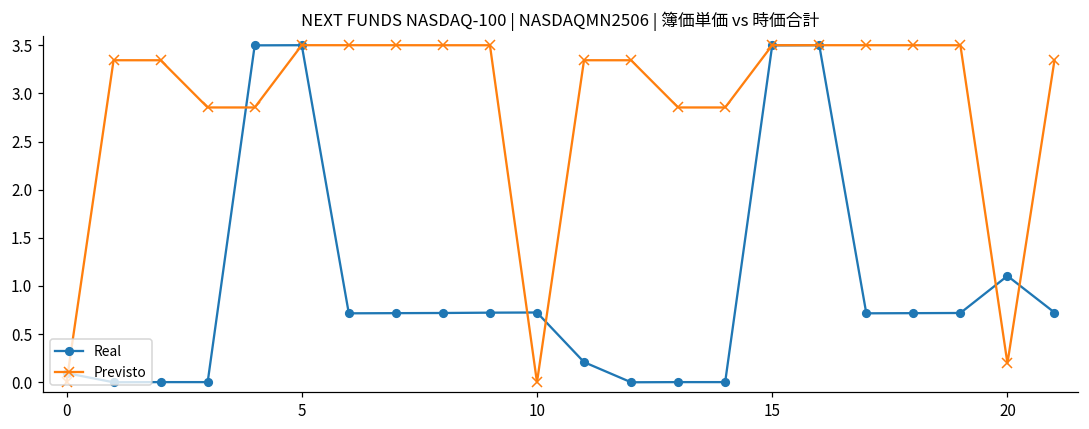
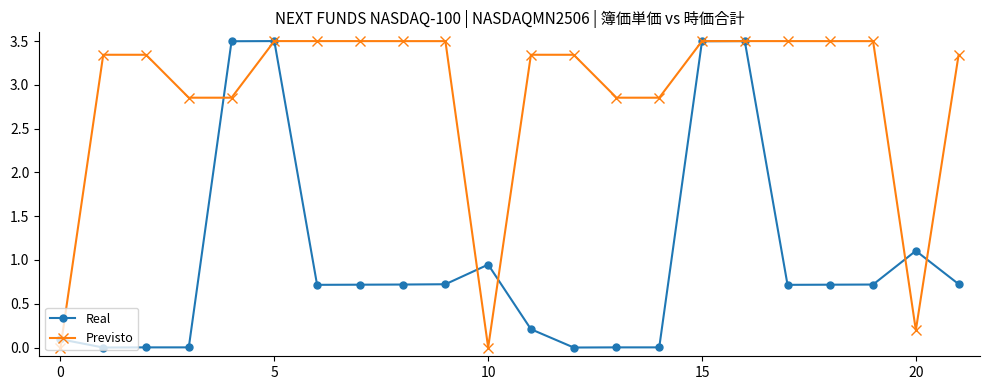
Real, 10: 0.7 -> 0.9
